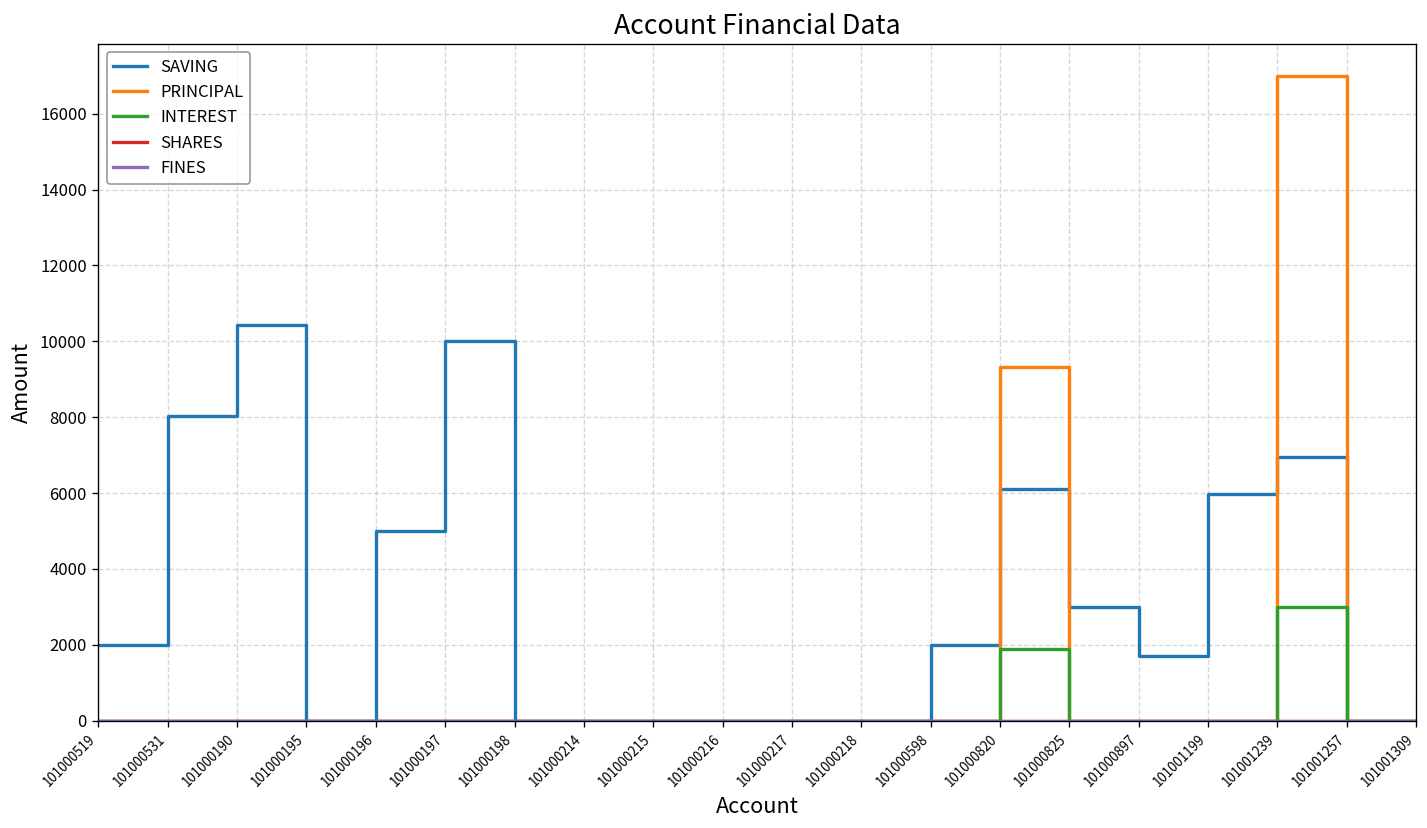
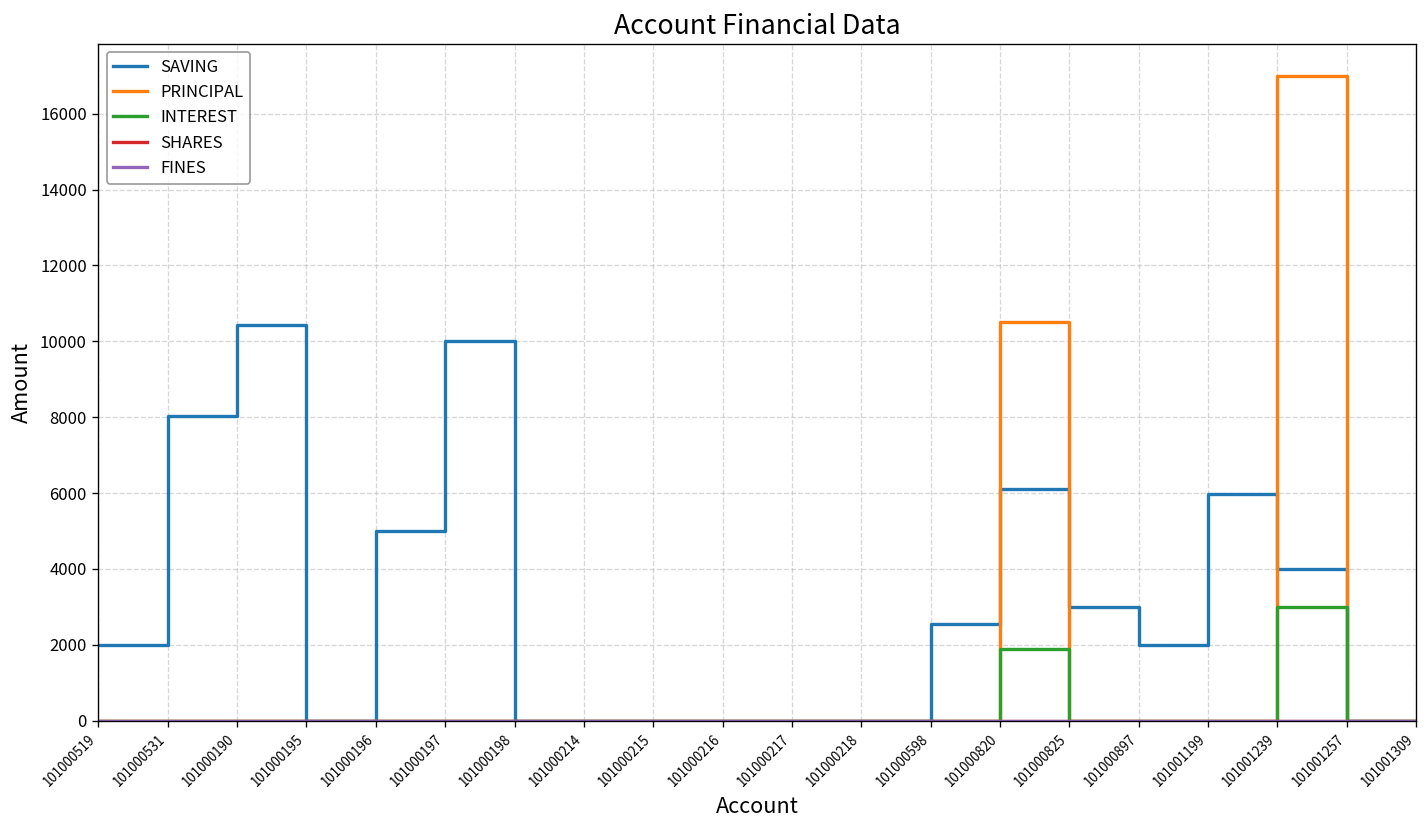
SAVING, 101000598: 2000 -> 2600
PRINCIPAL, 101000820: 9300 -> 10500
SAVING, 101000897: 1700 -> 2000
SAVING, 101001239: 6900 -> 4000
